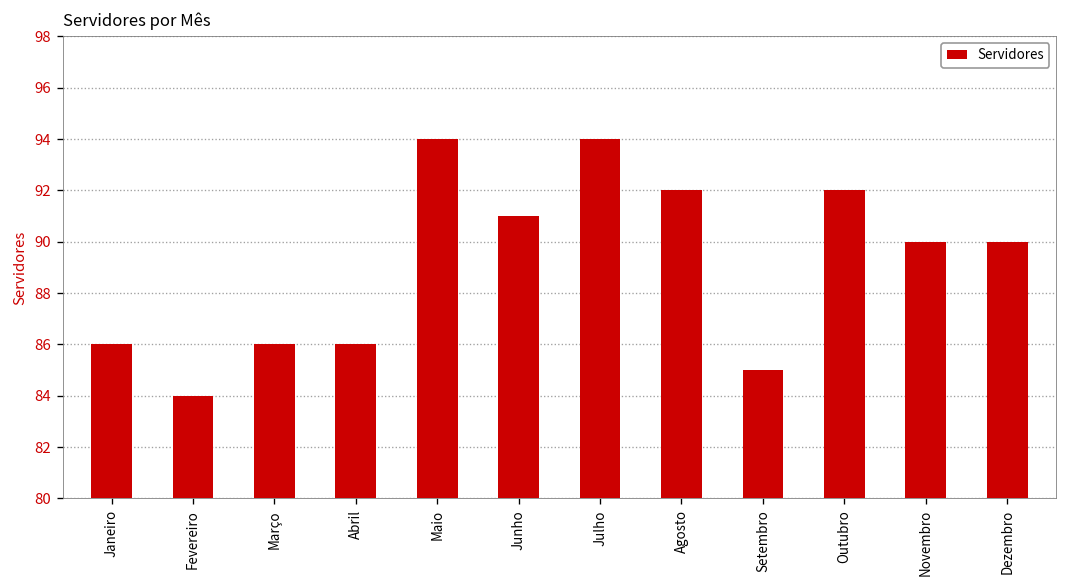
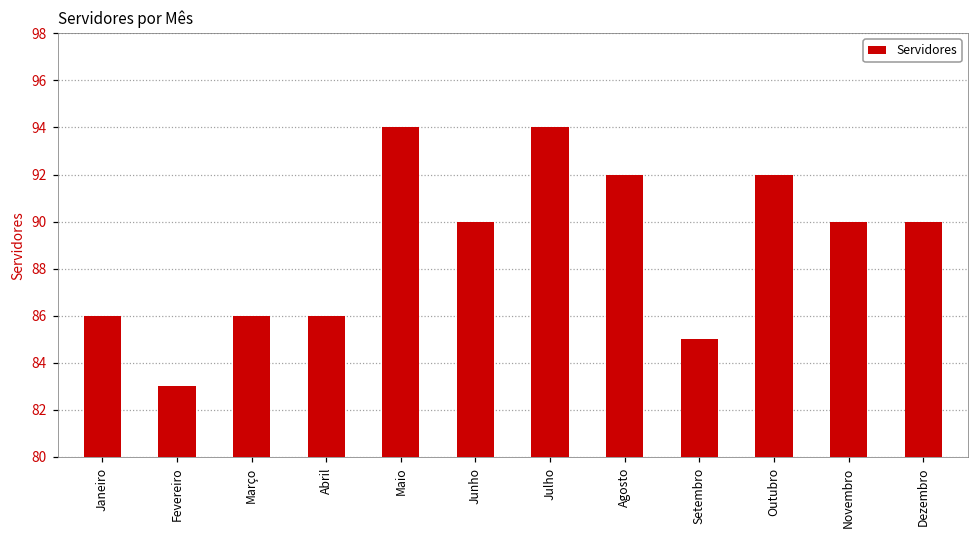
Fevereiro: 84 -> 83
Junho: 91 -> 90
